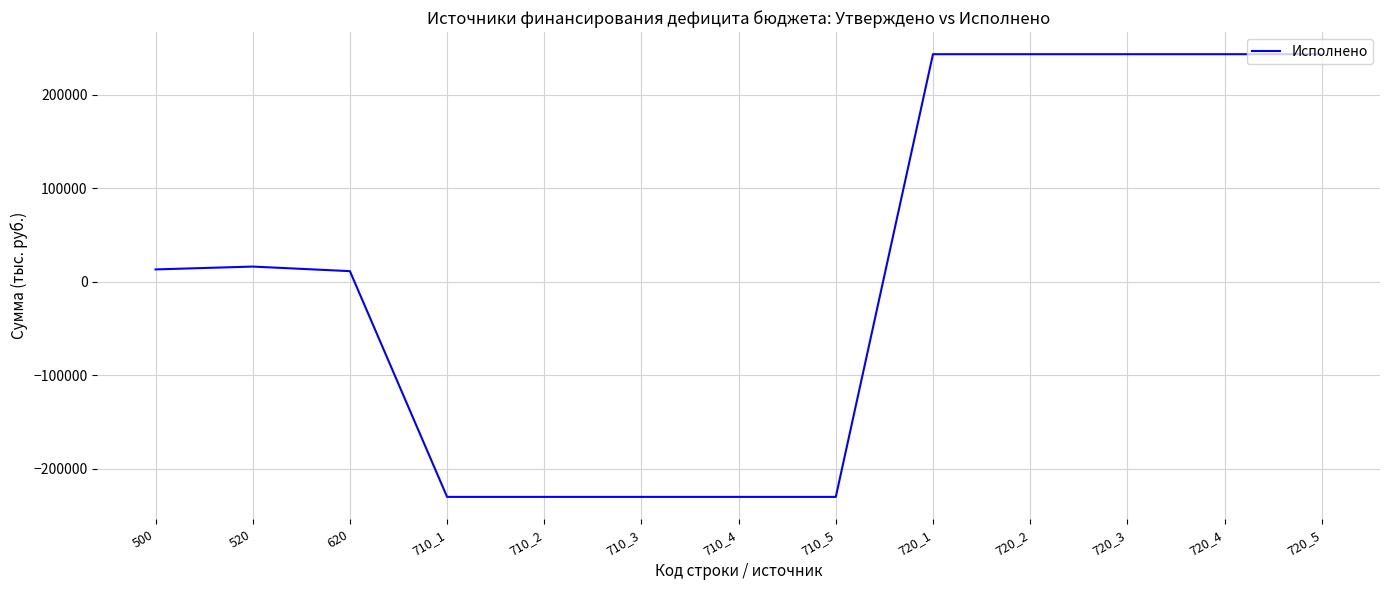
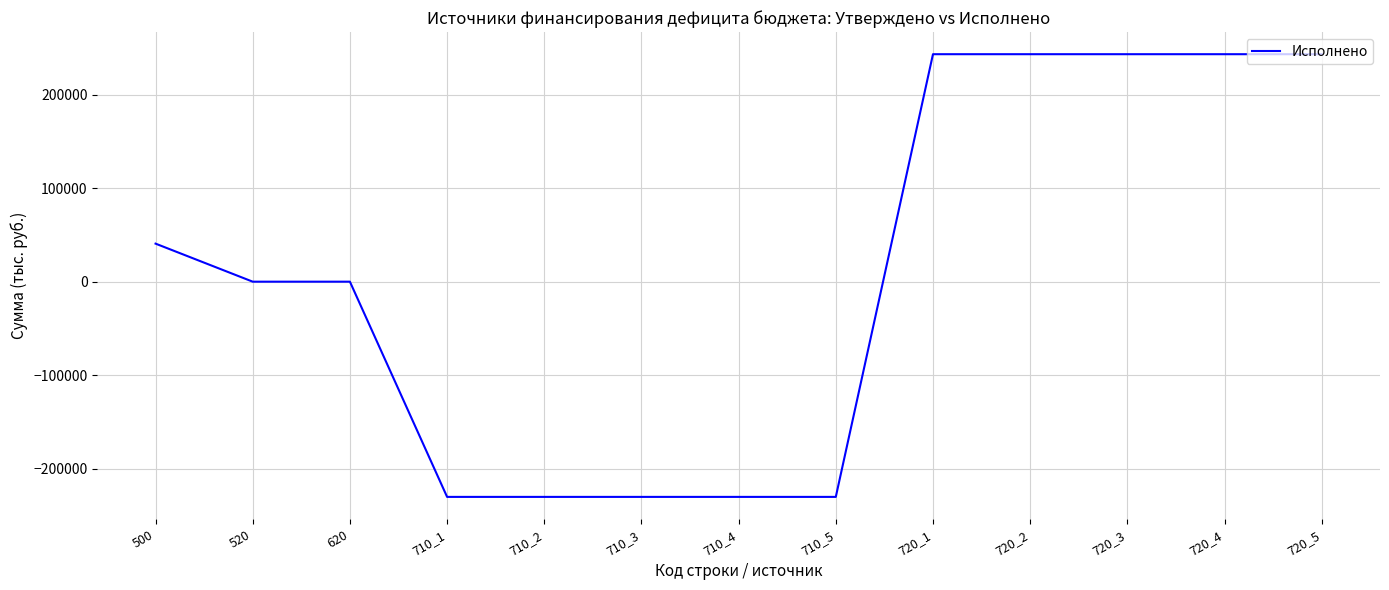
500: 10000 -> 40000
520: 20000 -> 0
620: 10000 -> 0
